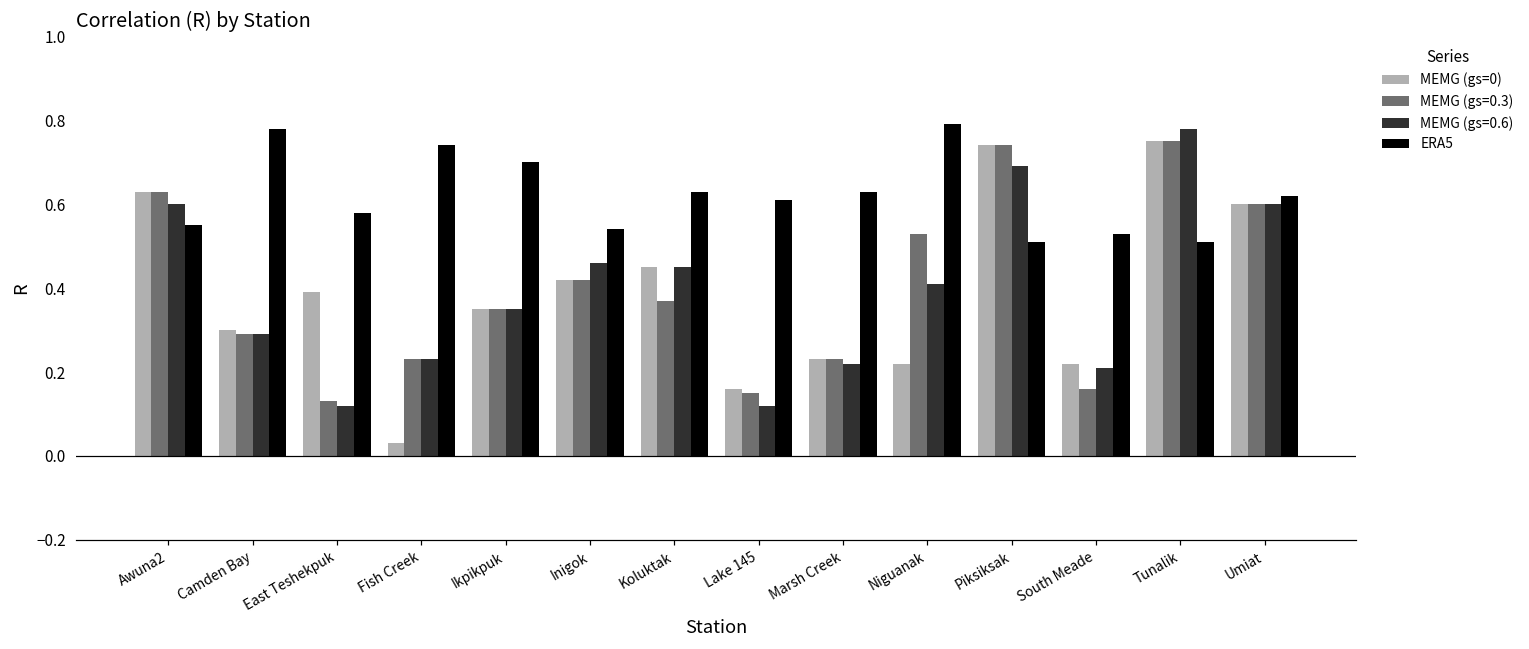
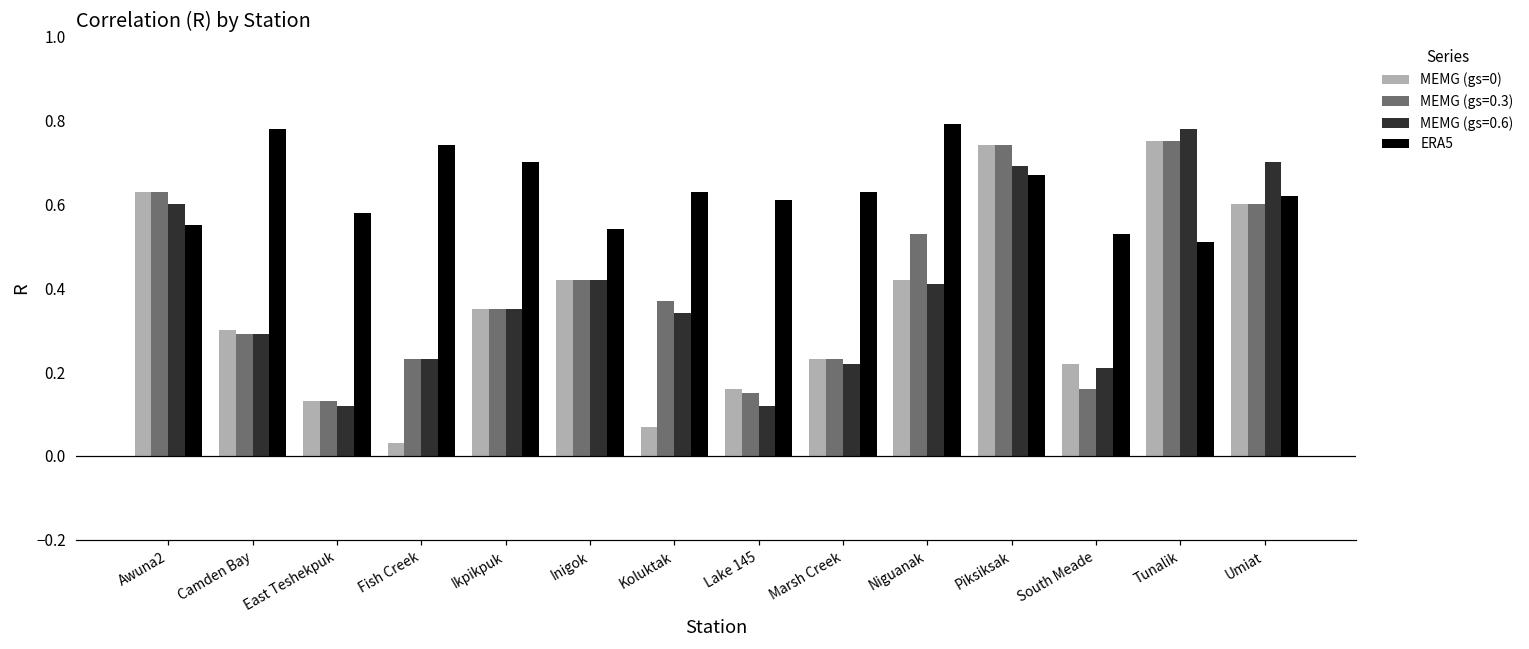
MEMG (gs=0), East Teshekpuk: 0.39 -> 0.13
MEMG (gs=0.6), Inigok: 0.46 -> 0.42
MEMG (gs=0), Koluktak: 0.45 -> 0.07
MEMG (gs=0.6), Koluktak: 0.45 -> 0.34
MEMG (gs=0), Niguanak: 0.22 -> 0.42
ERA5, Piksiksak: 0.51 -> 0.67
MEMG (gs=0.6), Umiat: 0.6 -> 0.7
